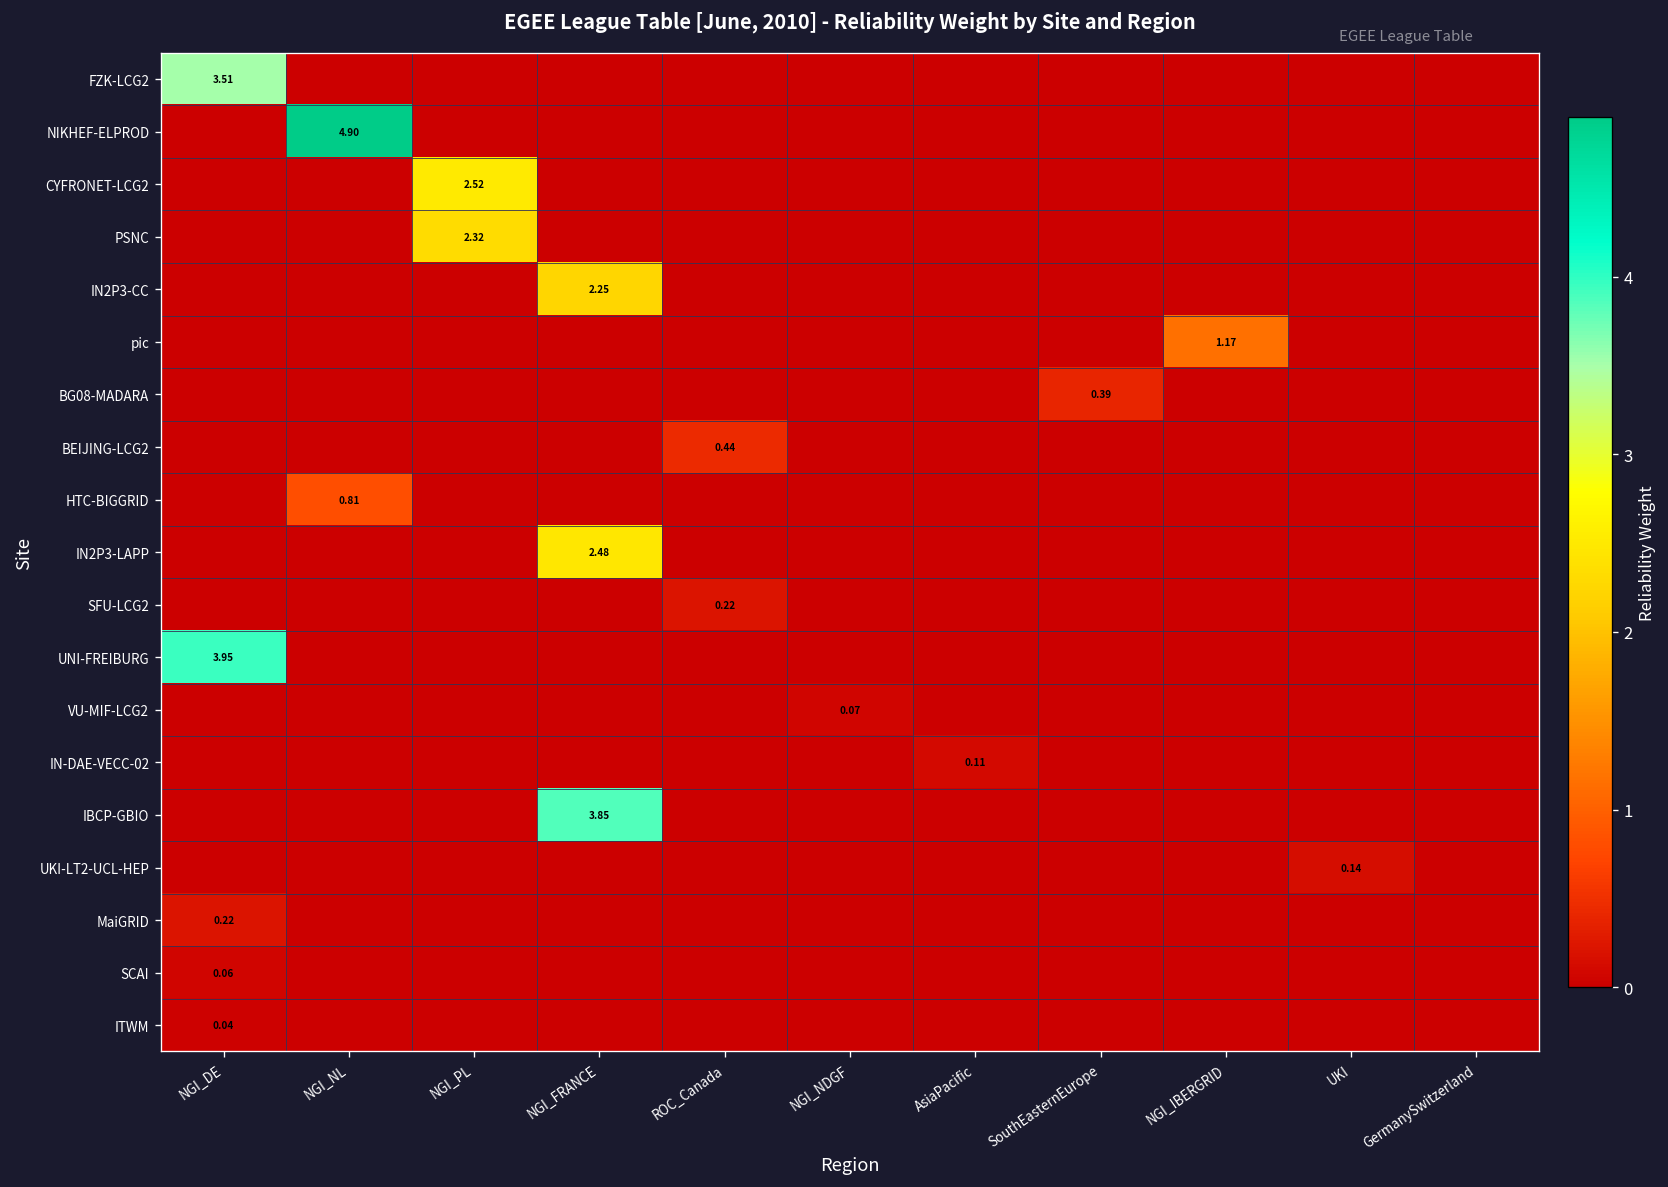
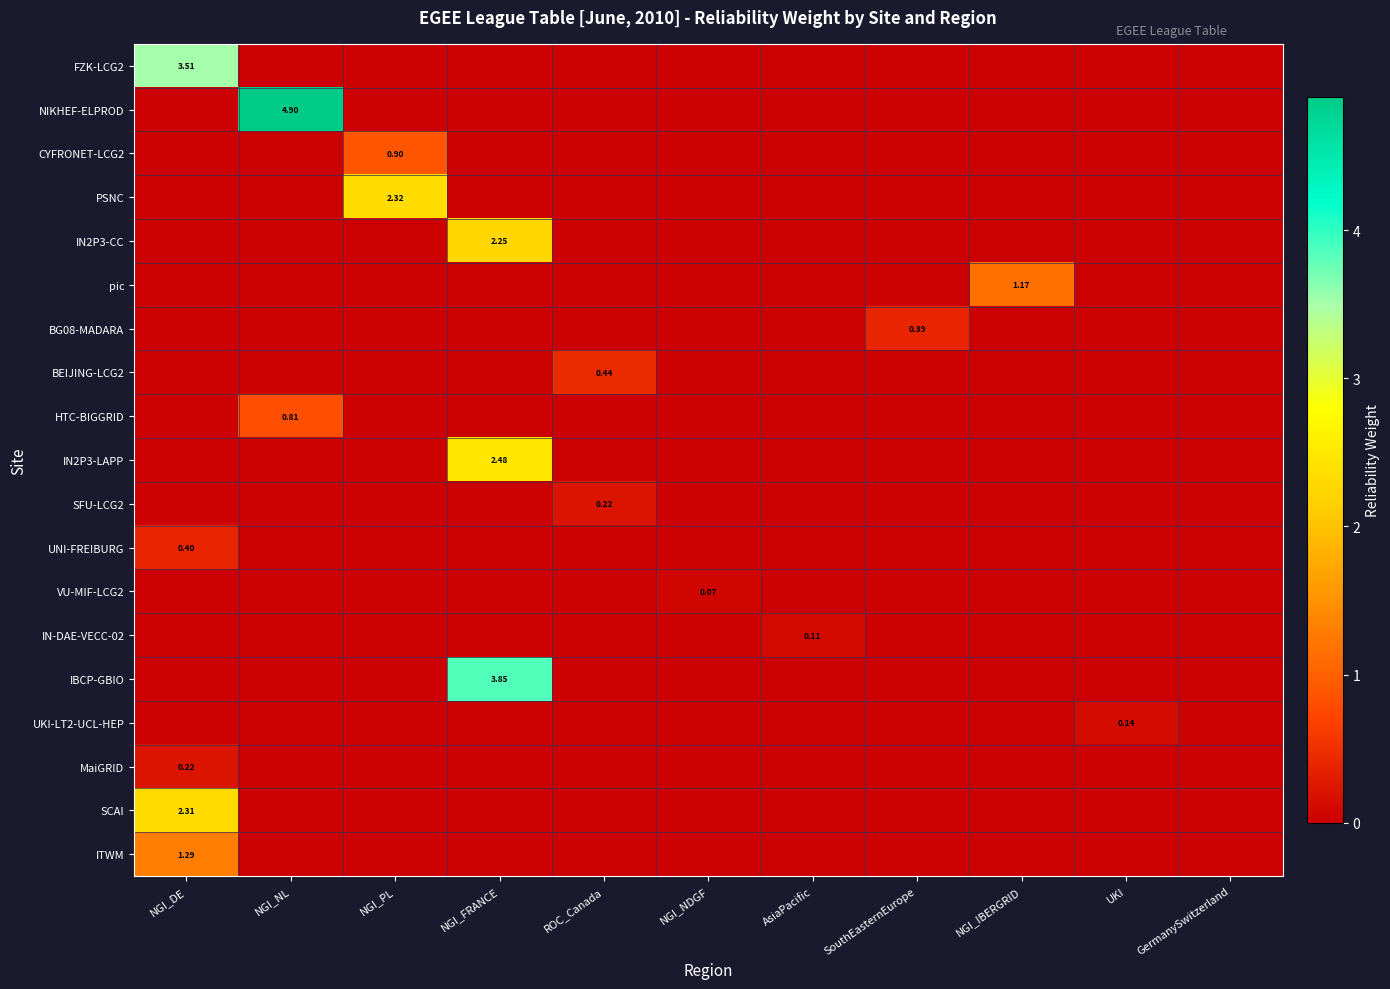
CYFRONET-LCG2, NGI_PL: 2.52 -> 0.90
UNI-FREIBURG, NGI_DE: 3.95 -> 0.40
SCAI, NGI_DE: 0.06 -> 2.31
ITWM, NGI_DE: 0.04 -> 1.29
